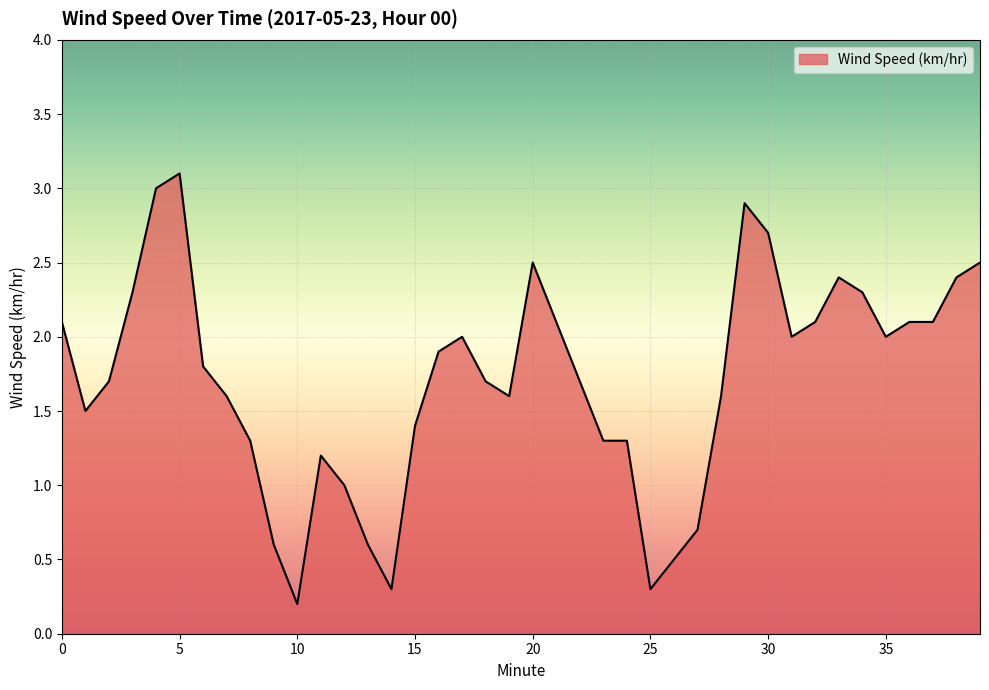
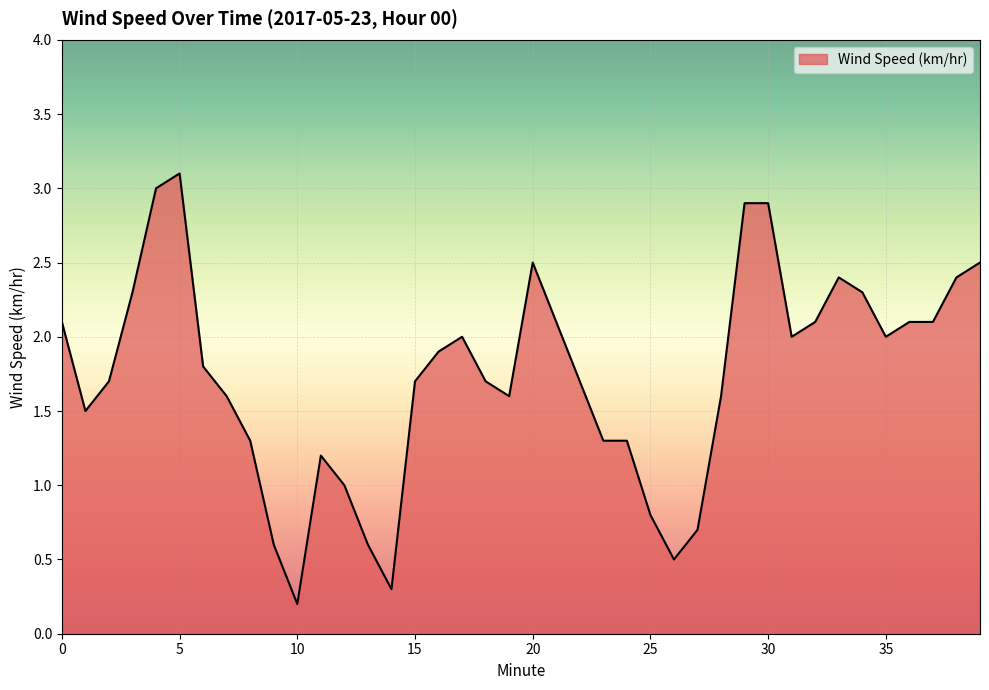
15: 1.4 -> 1.7
25: 0.3 -> 0.8
30: 2.7 -> 2.9
